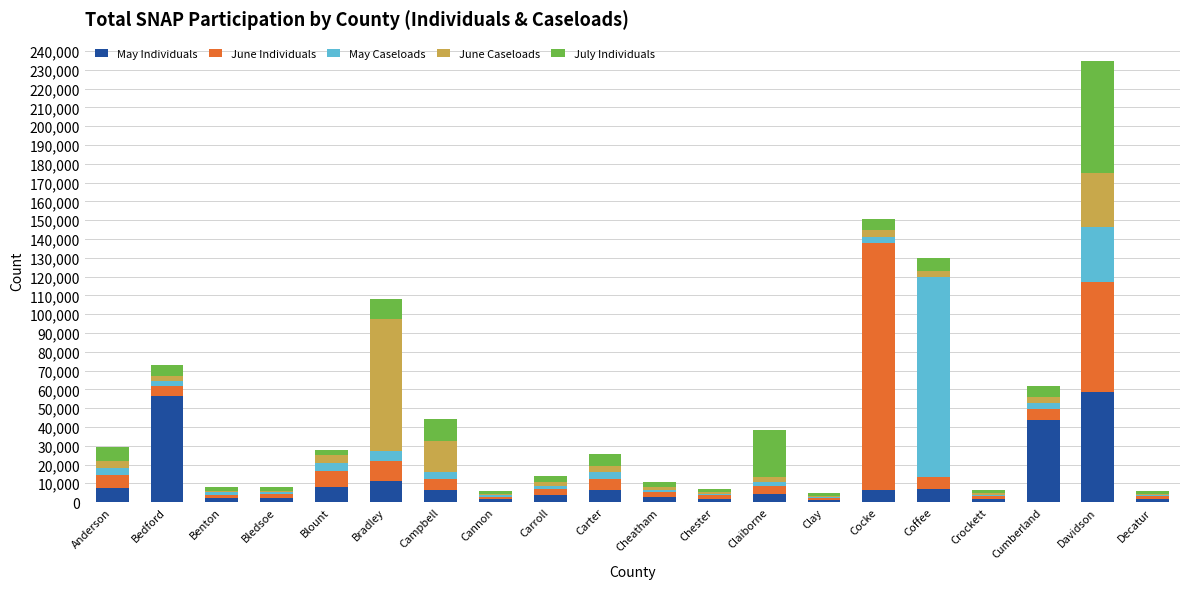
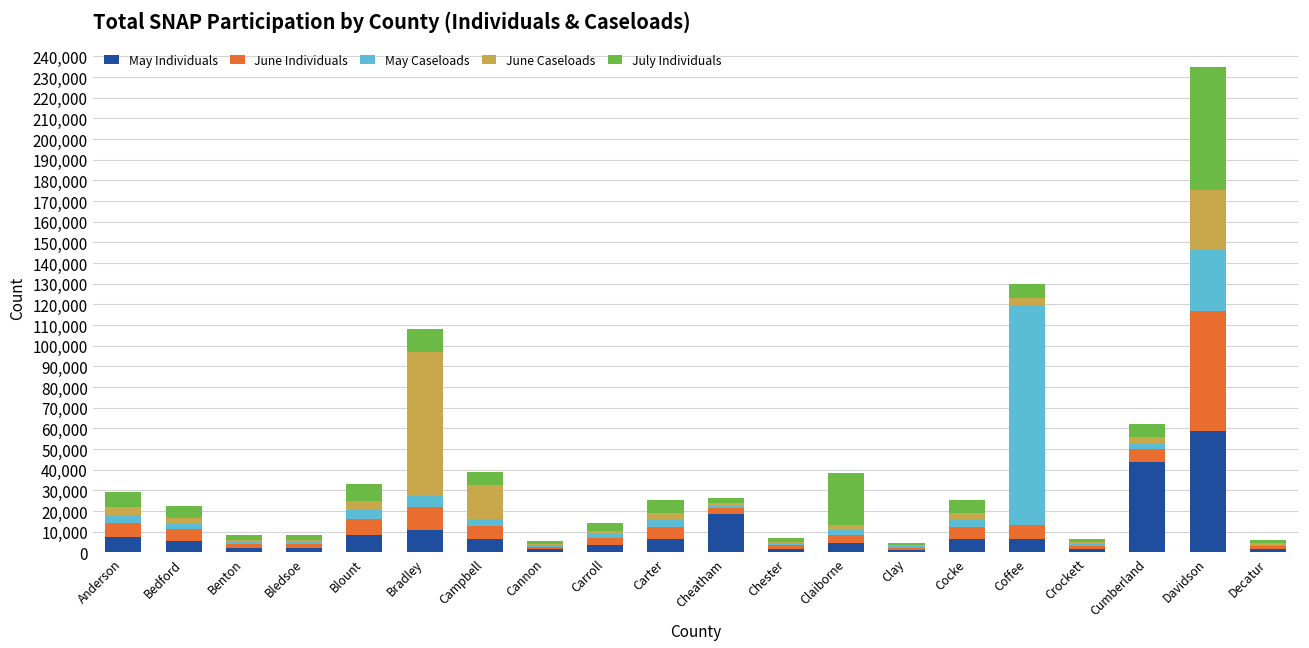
May Individuals, Bedford: 56,000 -> 6,000
July Individuals, Blount: 3,000 -> 8,000
July Individuals, Campbell: 12,000 -> 6,000
May Individuals, Cheatham: 3,000 -> 19,000
June Individuals, Cocke: 132,000 -> 6,000
